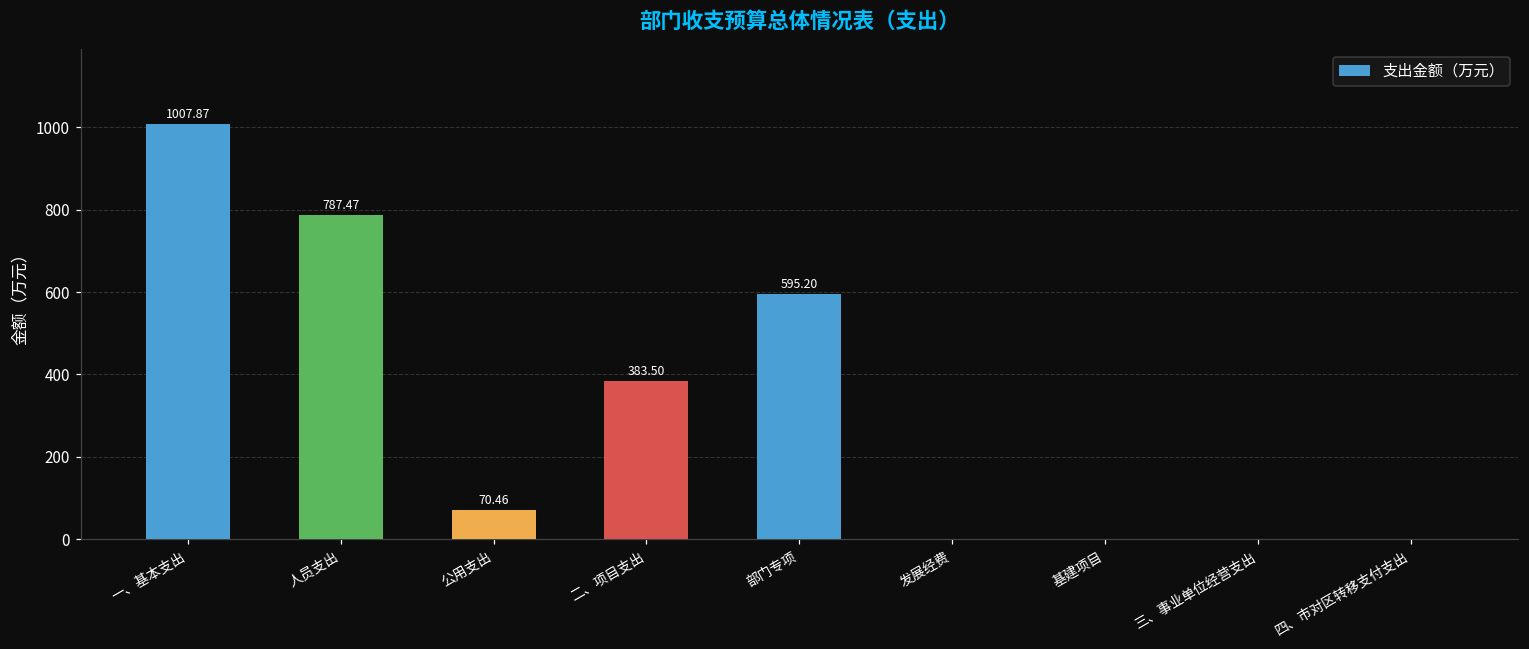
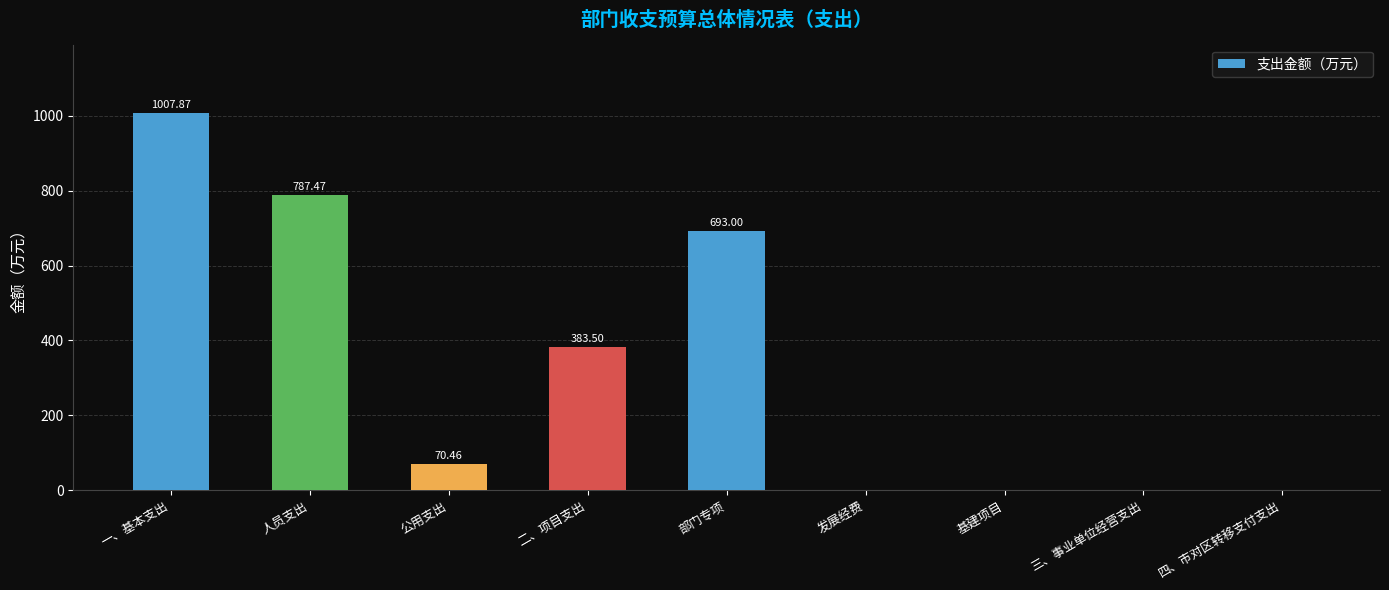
部门专项: 595.20 -> 693.00
